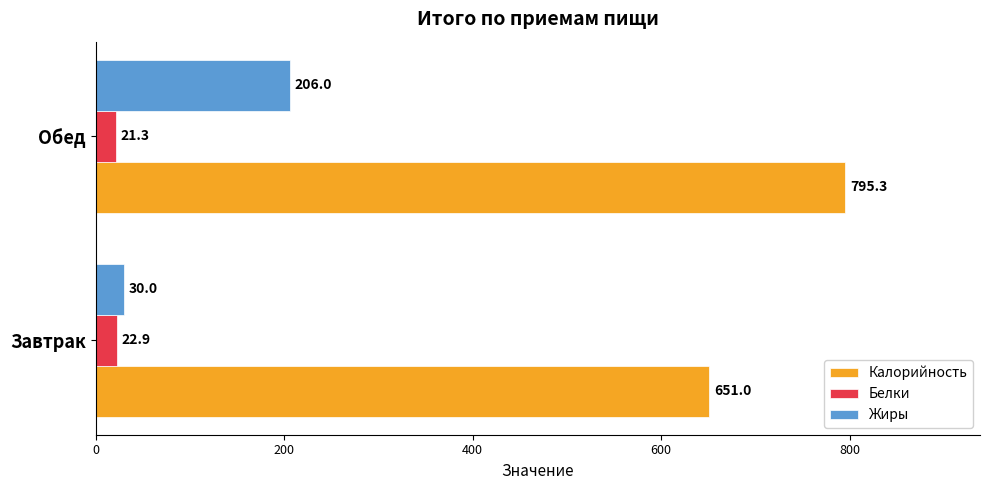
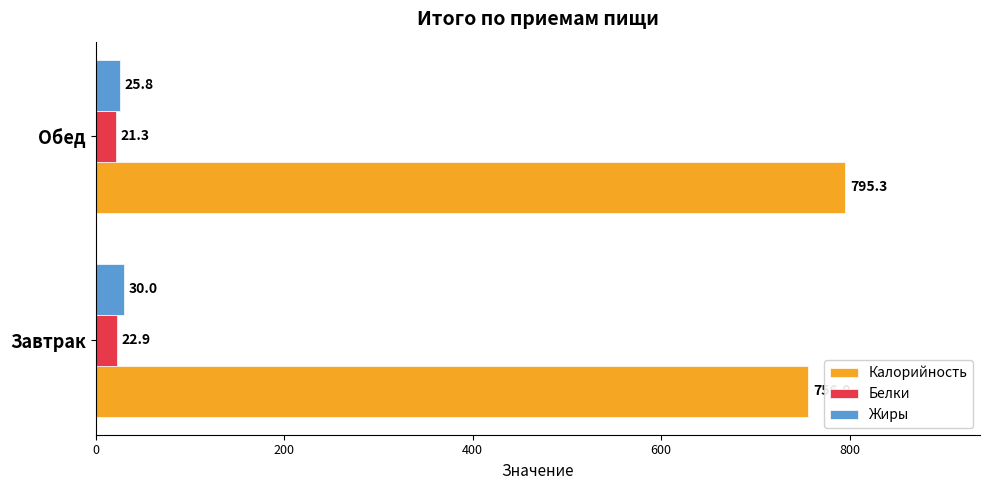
Жиры, Обед: 206.0 -> 25.8
Калорийность, Завтрак: 650 -> 760
